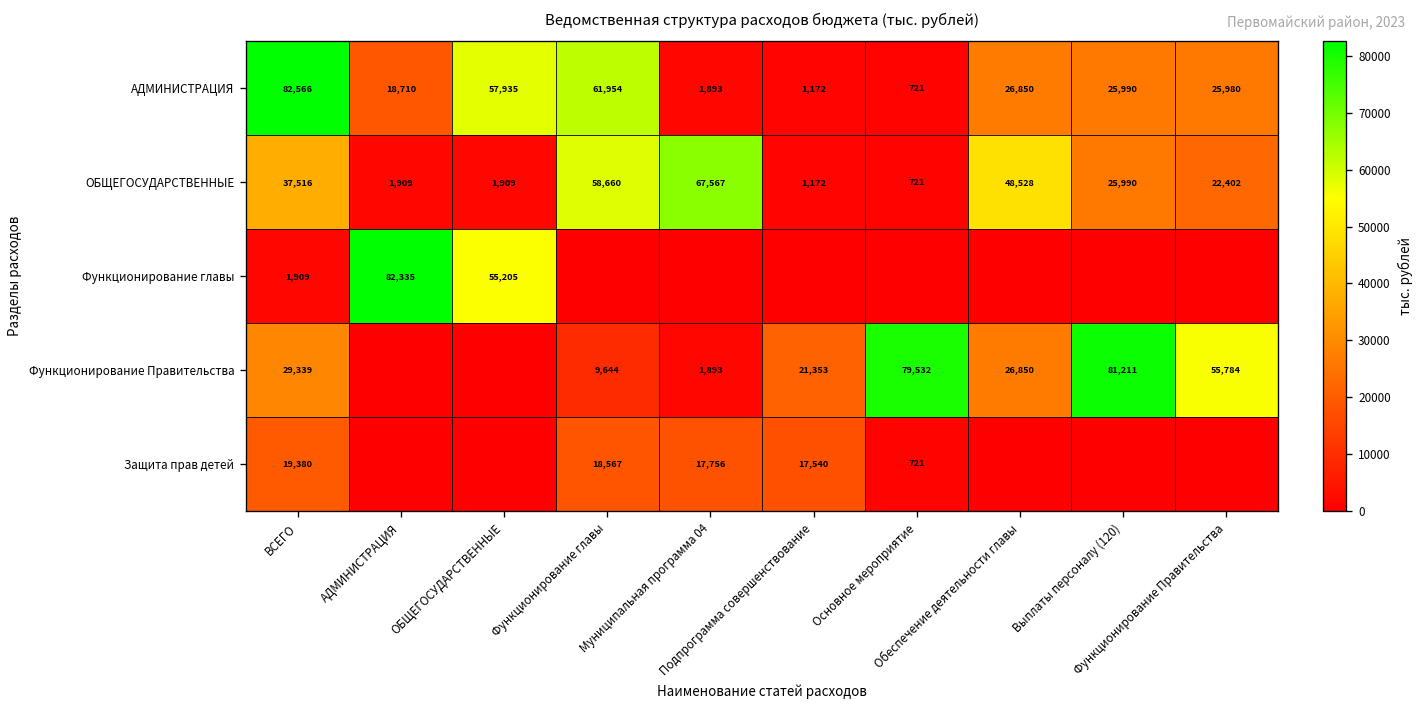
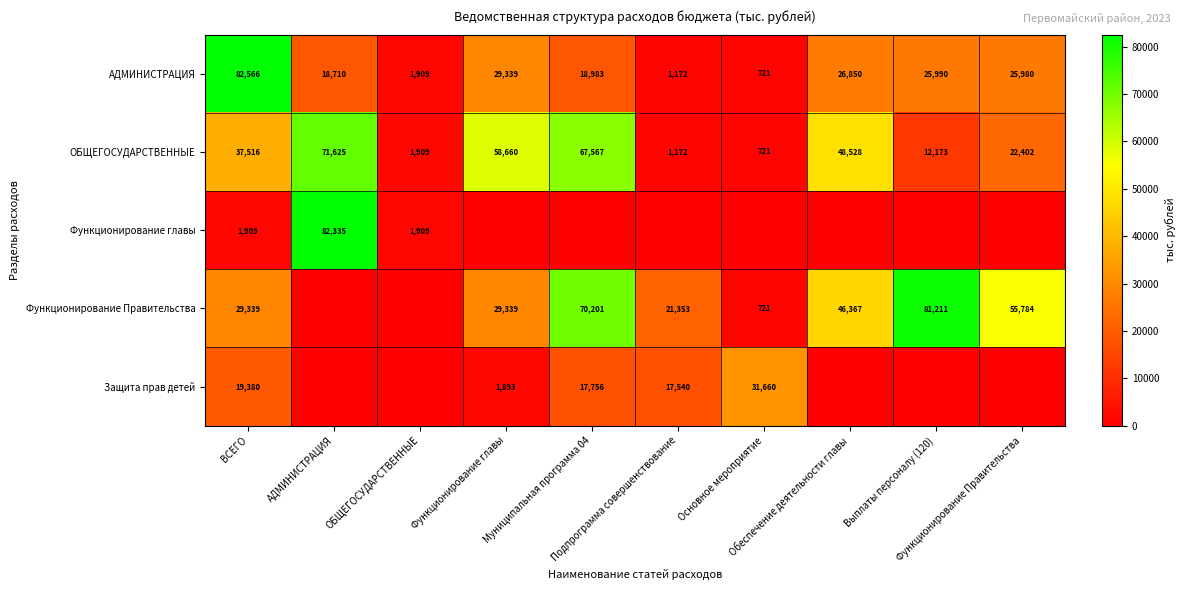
АДМИНИСТРАЦИЯ, ОБЩЕГОСУДАРСТВЕННЫЕ: 57,935 -> 1,909
АДМИНИСТРАЦИЯ, Функционирование главы: 61,954 -> 29,339
АДМИНИСТРАЦИЯ, Муниципальная программа 04: 1,893 -> 18,983
ОБЩЕГОСУДАРСТВЕННЫЕ, АДМИНИСТРАЦИЯ: 1,909 -> 71,625
ОБЩЕГОСУДАРСТВЕННЫЕ, Выплаты персоналу (120): 25,990 -> 12,173
Функционирование главы, ОБЩЕГОСУДАРСТВЕННЫЕ: 55,205 -> 1,909
Функционирование Правительства, Функционирование главы: 9,644 -> 29,339
Функционирование Правительства, Муниципальная программа 04: 1,893 -> 70,201
Функционирование Правительства, Основное мероприятие: 79,532 -> 721
Функционирование Правительства, Обеспечение деятельности главы: 26,850 -> 46,367
Защита прав детей, Функционирование главы: 18,567 -> 1,893
Защита прав детей, Основное мероприятие: 721 -> 31,660
